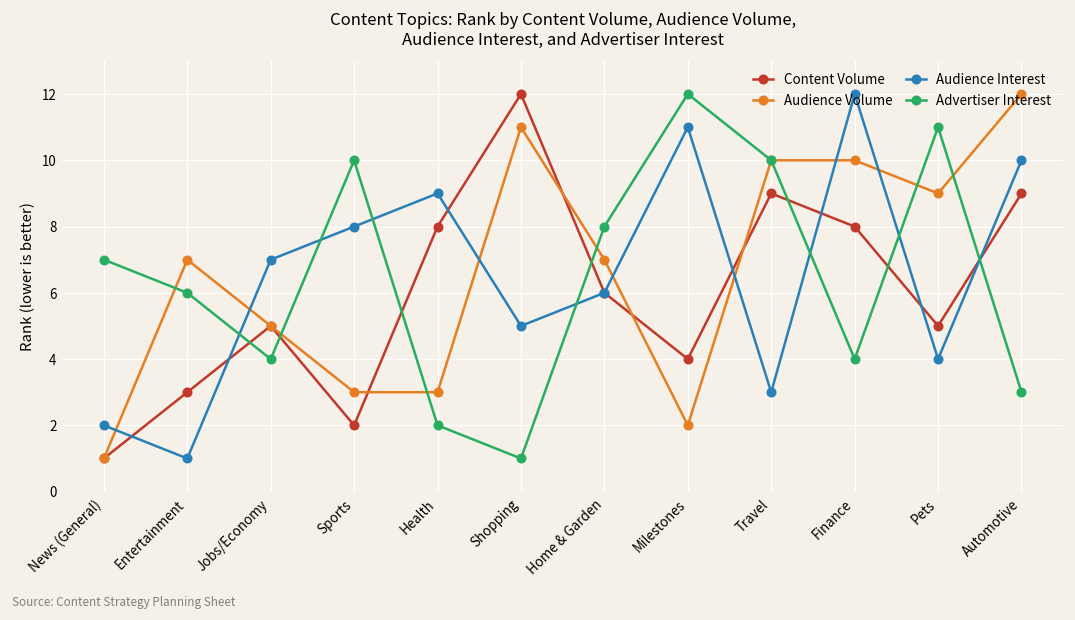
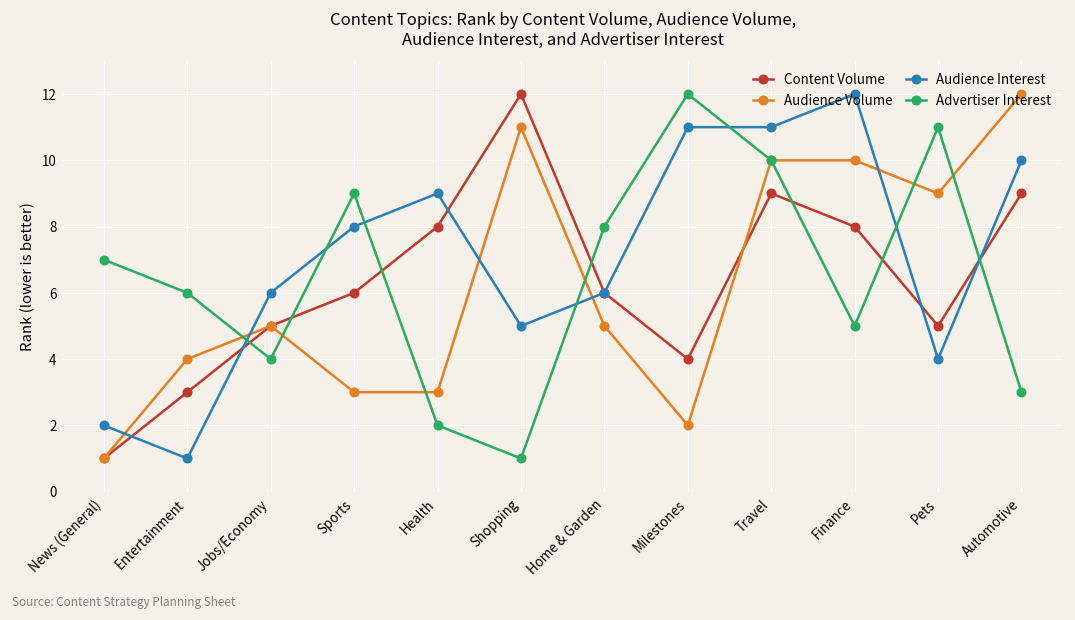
Audience Volume, Entertainment: 7 -> 4
Audience Interest, Jobs/Economy: 7 -> 6
Content Volume, Sports: 2 -> 6
Advertiser Interest, Sports: 10 -> 9
Audience Volume, Home & Garden: 7 -> 5
Audience Interest, Travel: 3 -> 11
Advertiser Interest, Finance: 4 -> 5
